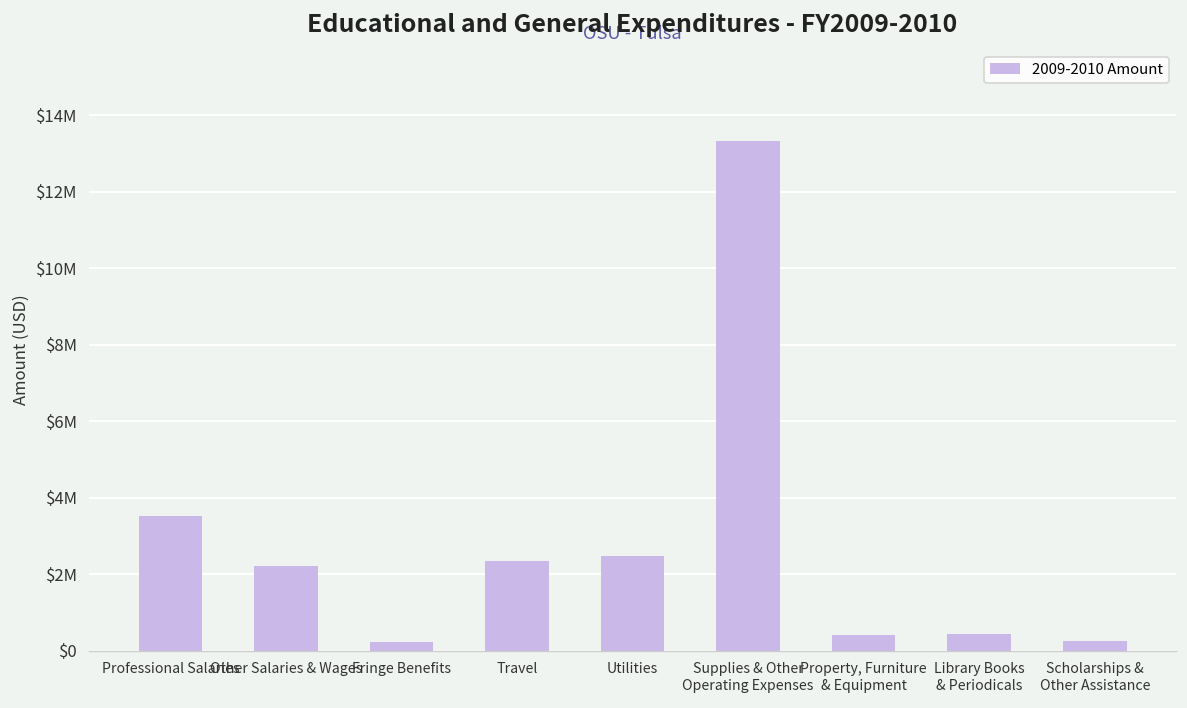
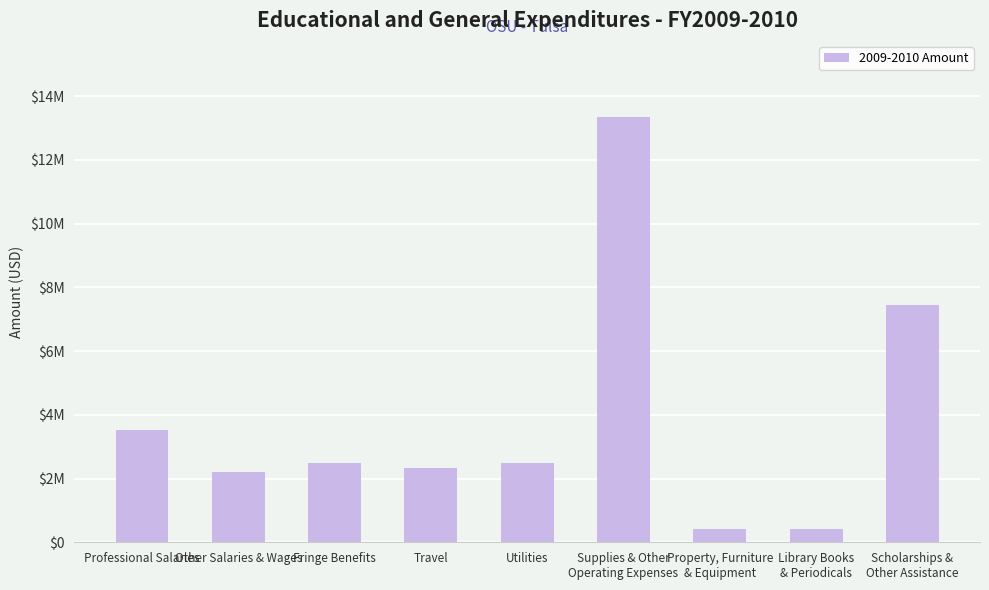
Fringe Benefits: $200000 -> $2500000
Scholarships & Other Assistance: $300000 -> $7400000
